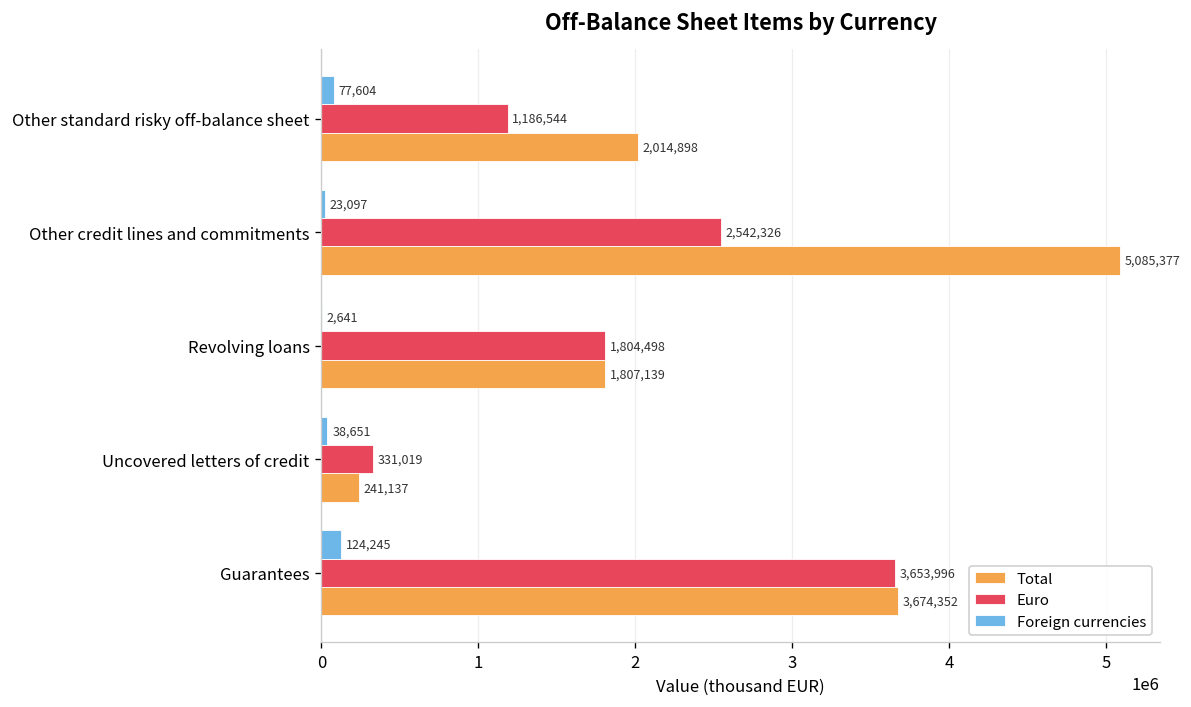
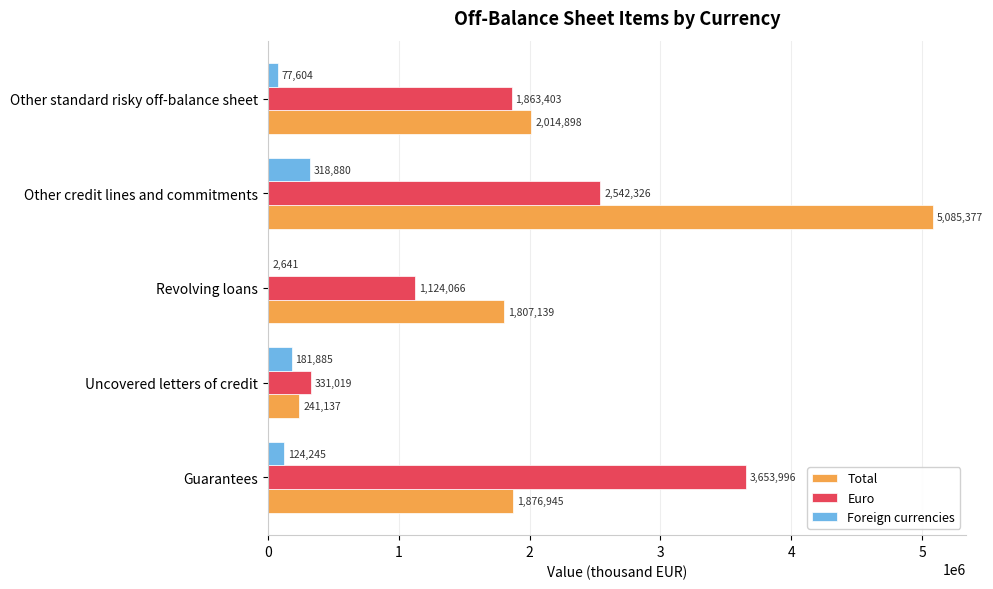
Euro, Other standard risky off-balance sheet: 1,186,544 -> 1,863,403
Foreign currencies, Other credit lines and commitments: 23,097 -> 318,880
Euro, Revolving loans: 1,804,498 -> 1,124,066
Foreign currencies, Uncovered letters of credit: 38,651 -> 181,885
Total, Guarantees: 3,674,352 -> 1,876,945
